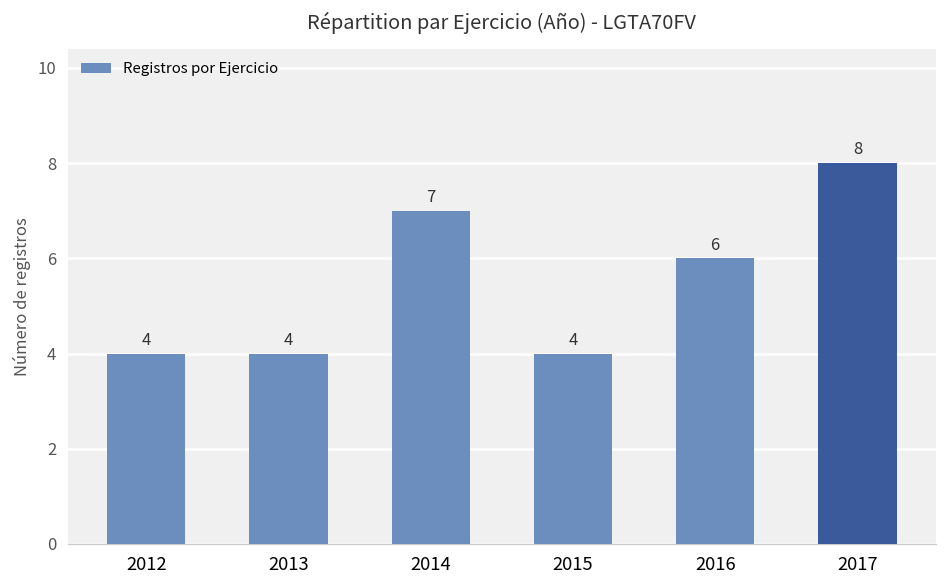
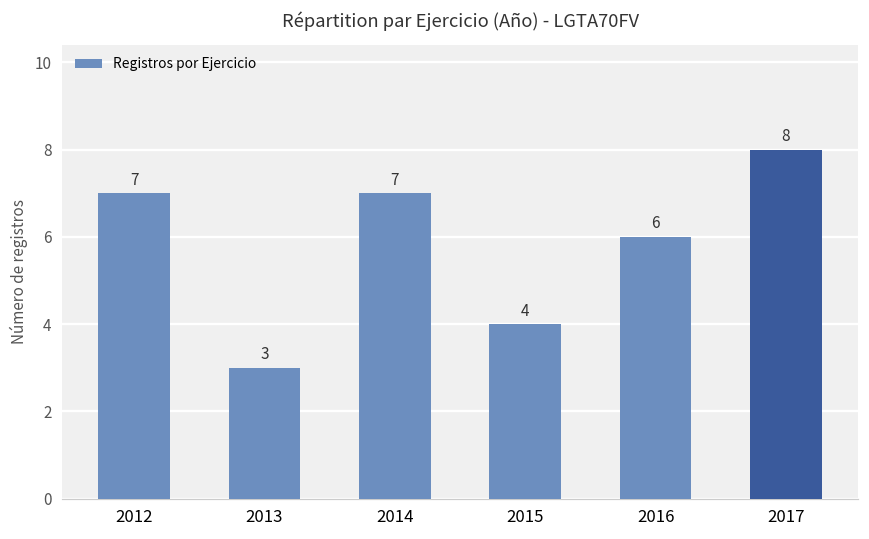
2012: 4 -> 7
2013: 4 -> 3
